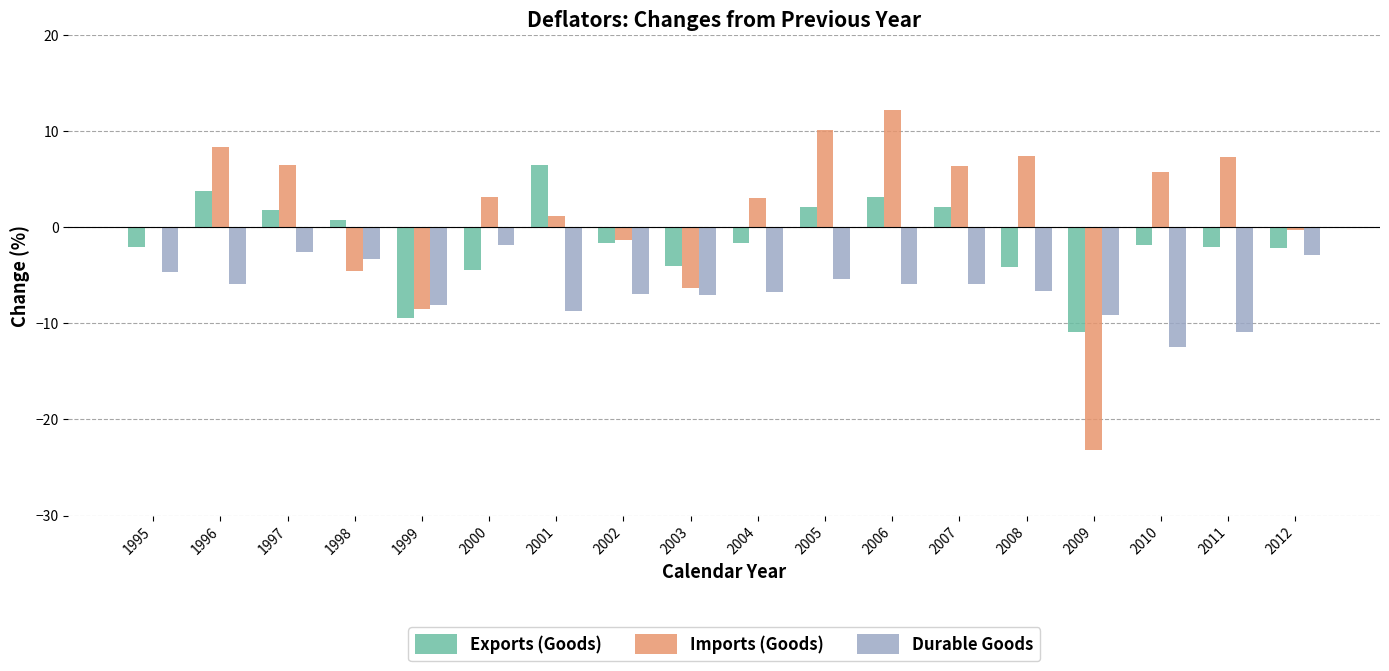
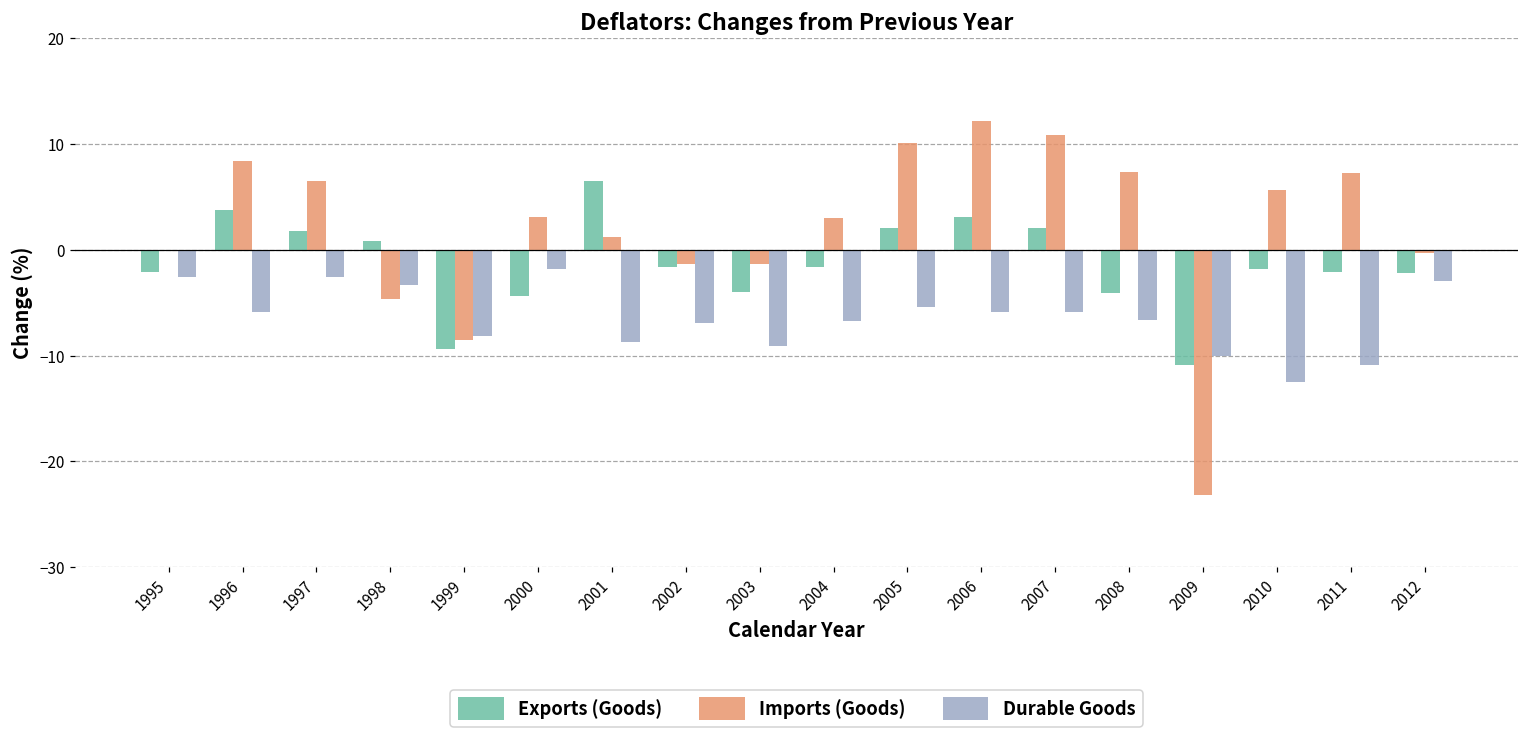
Durable Goods, 1995: -5 -> -3
Imports (Goods), 2003: -6 -> -1
Durable Goods, 2003: -7 -> -9
Imports (Goods), 2007: 6 -> 11
Durable Goods, 2009: -9 -> -10
